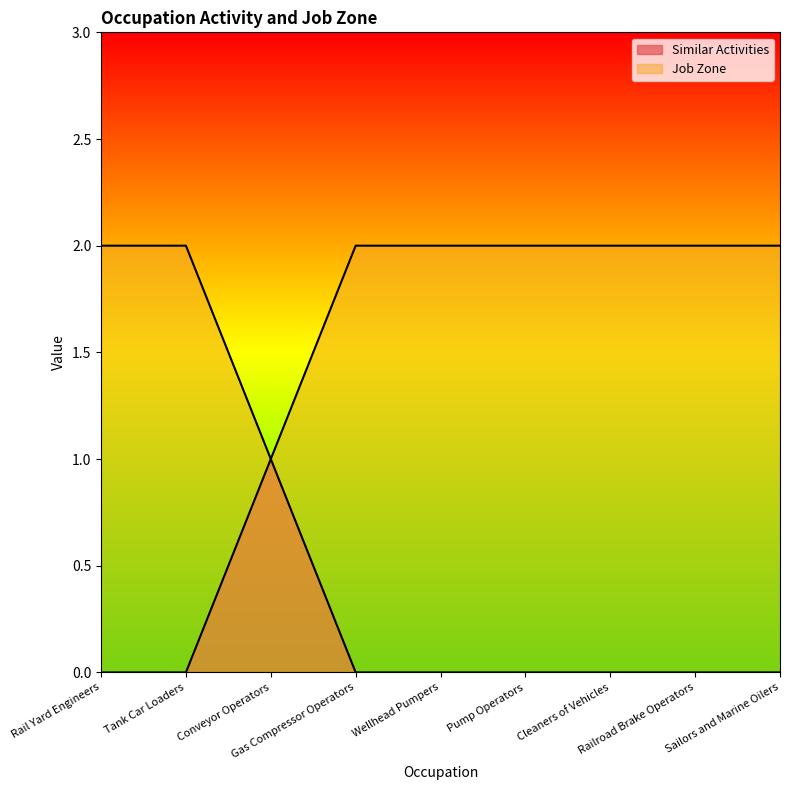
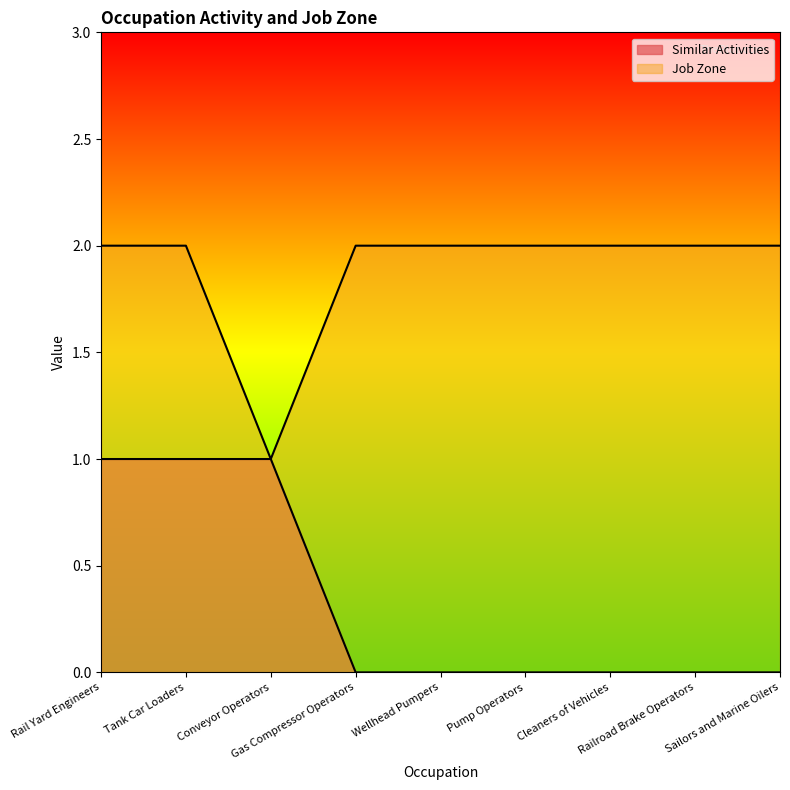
Similar Activities, Rail Yard Engineers: 0 -> 1
Similar Activities, Tank Car Loaders: 0 -> 1
